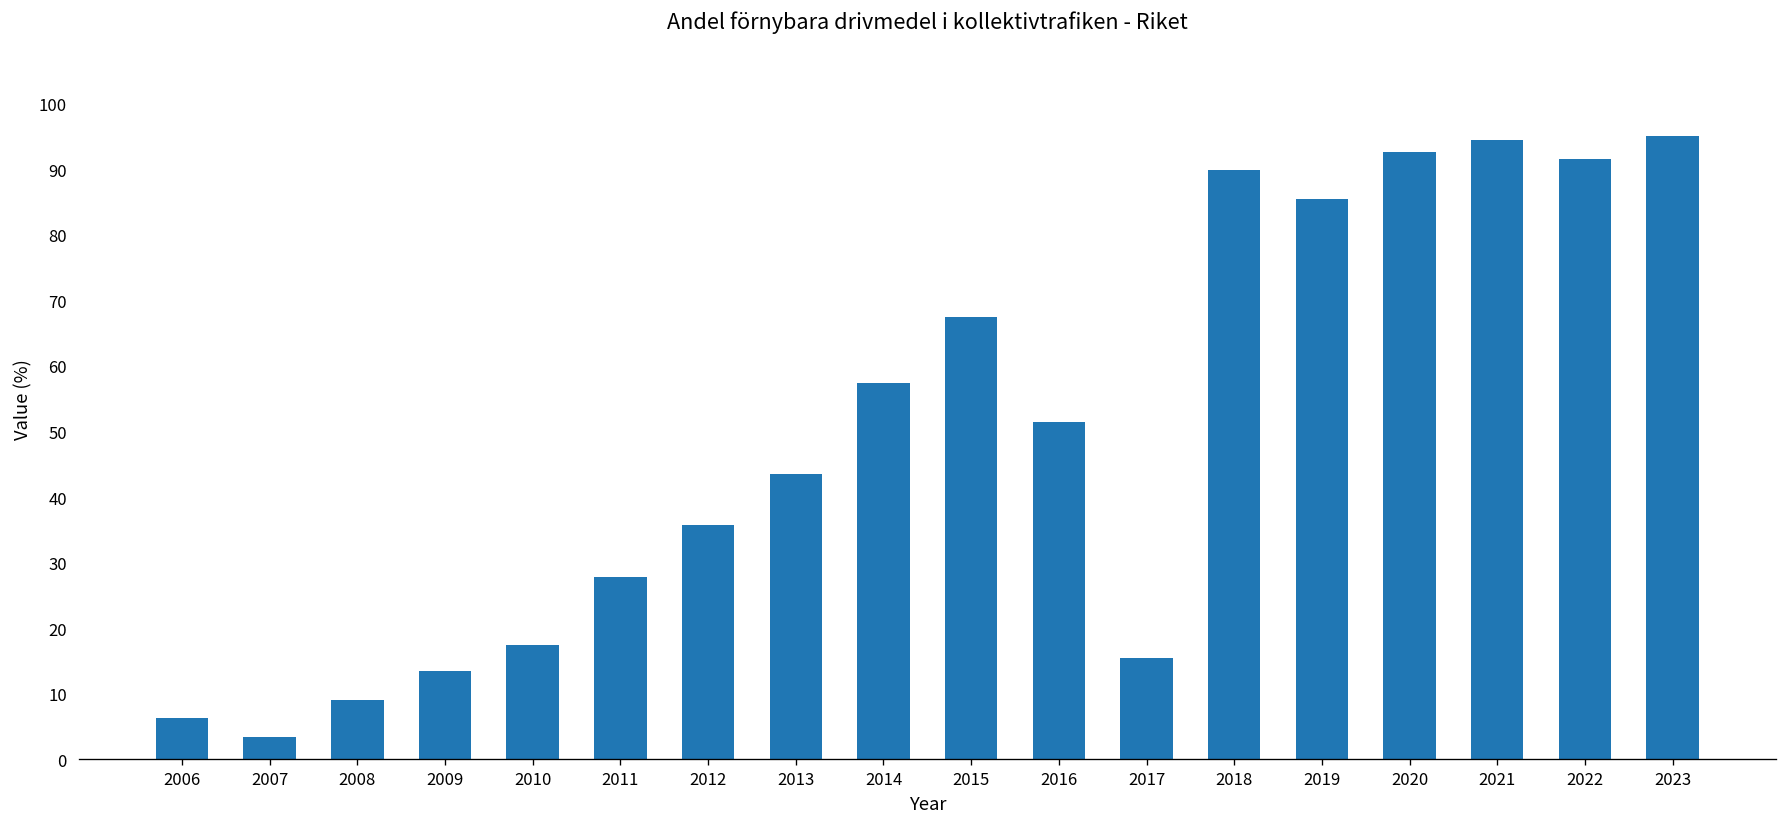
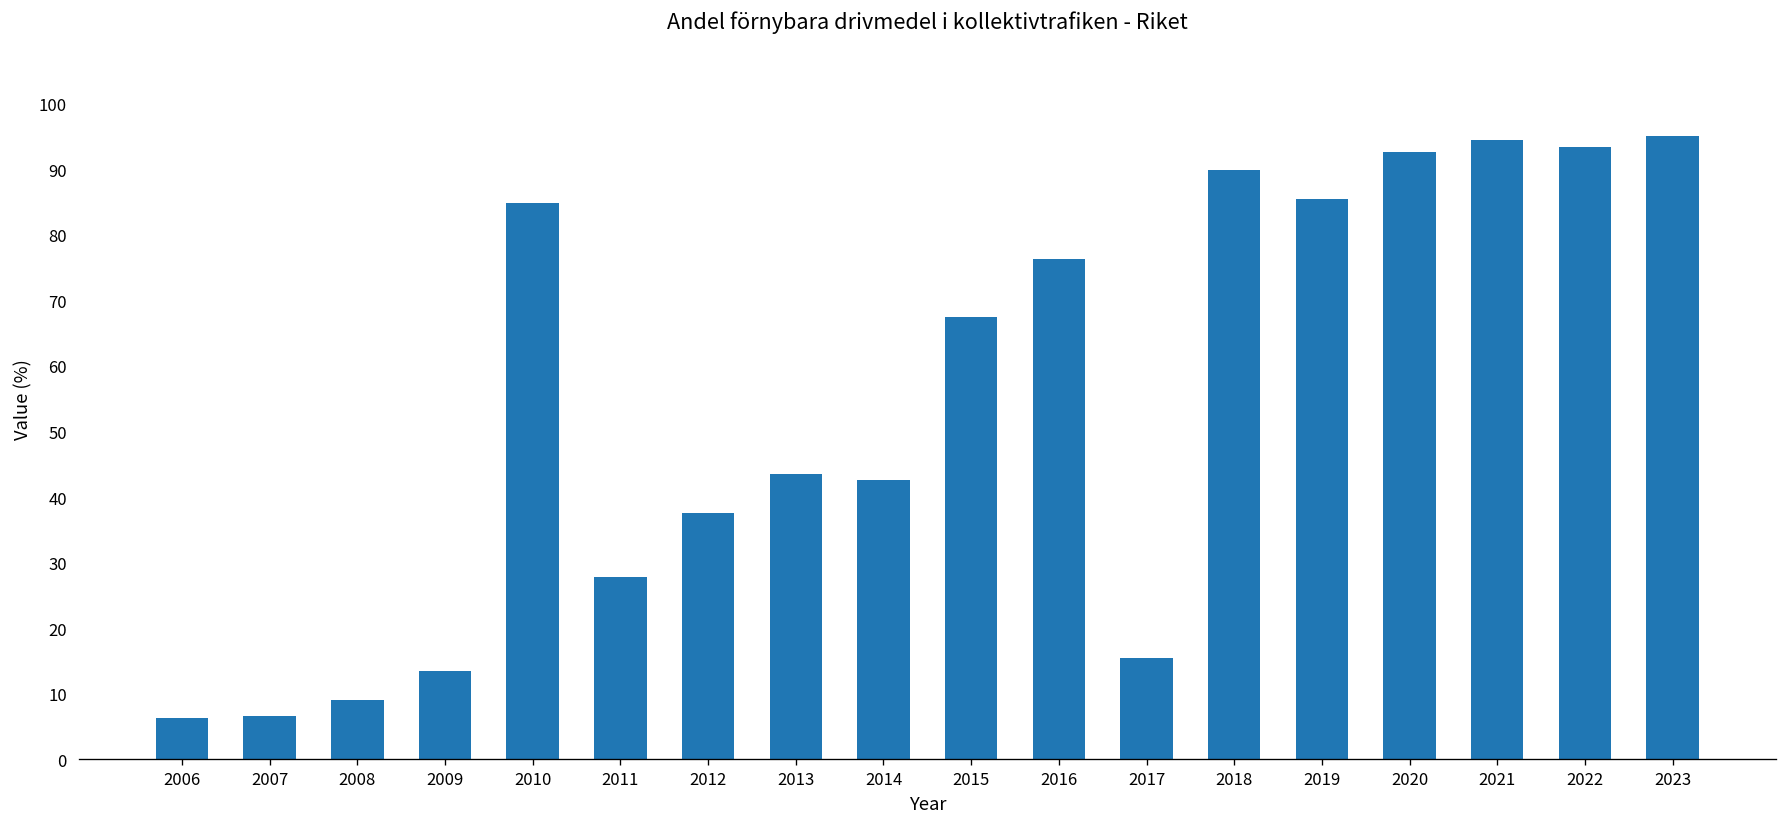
2007: 4 -> 7
2010: 17 -> 85
2012: 36 -> 38
2014: 57 -> 43
2016: 52 -> 76
2022: 92 -> 93
